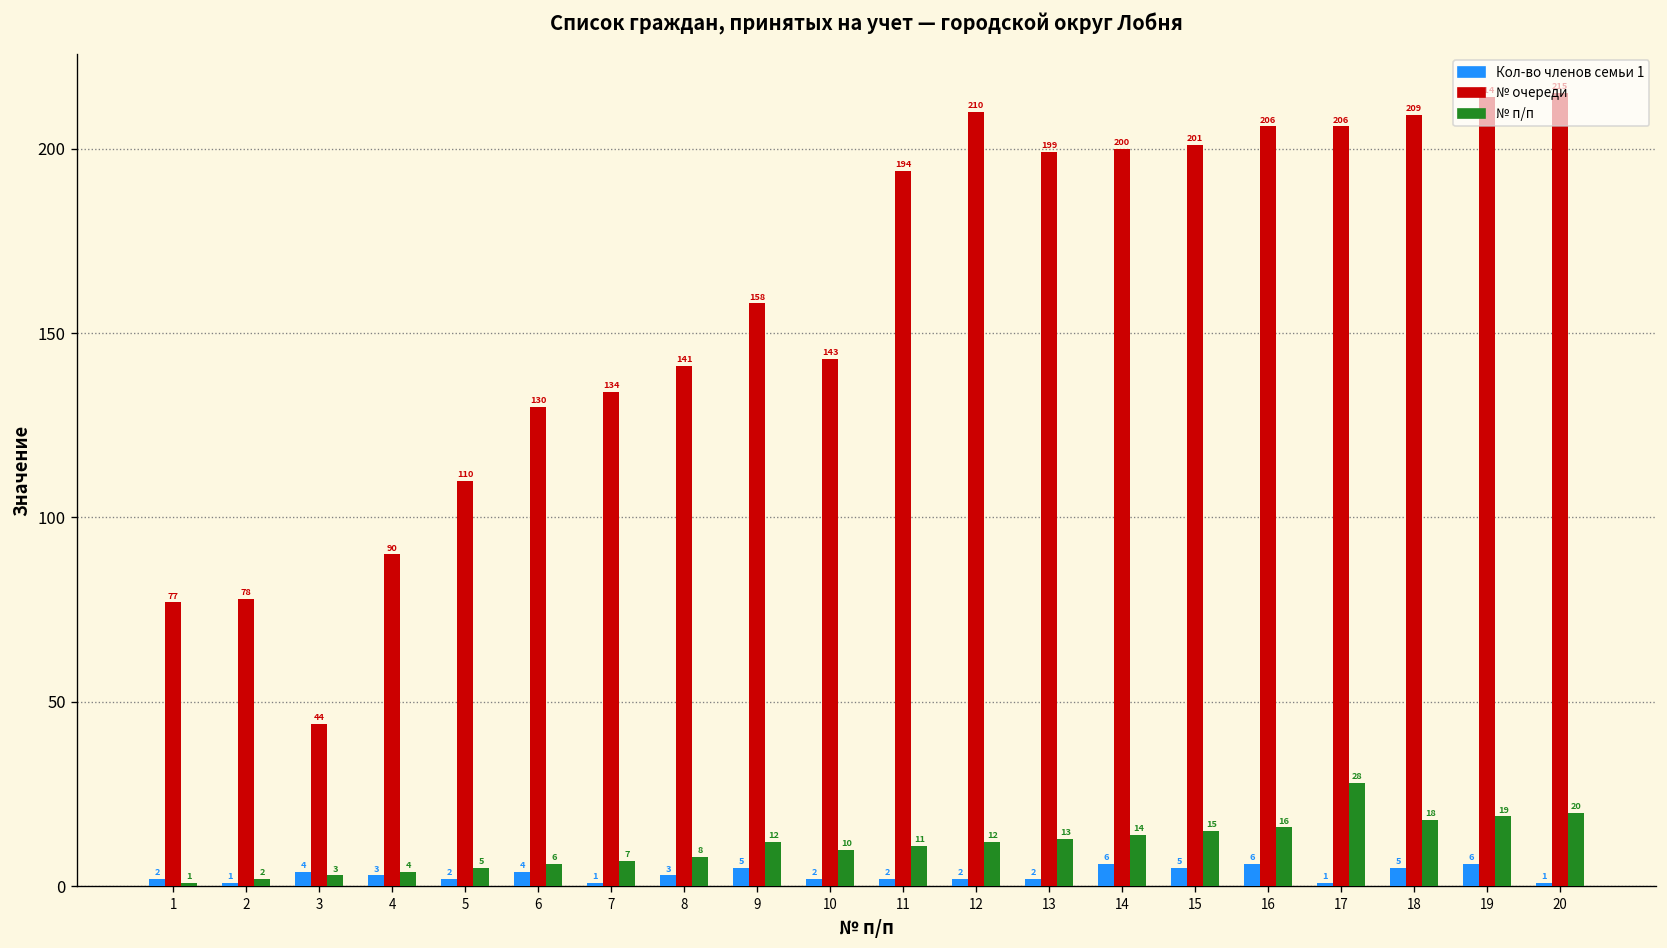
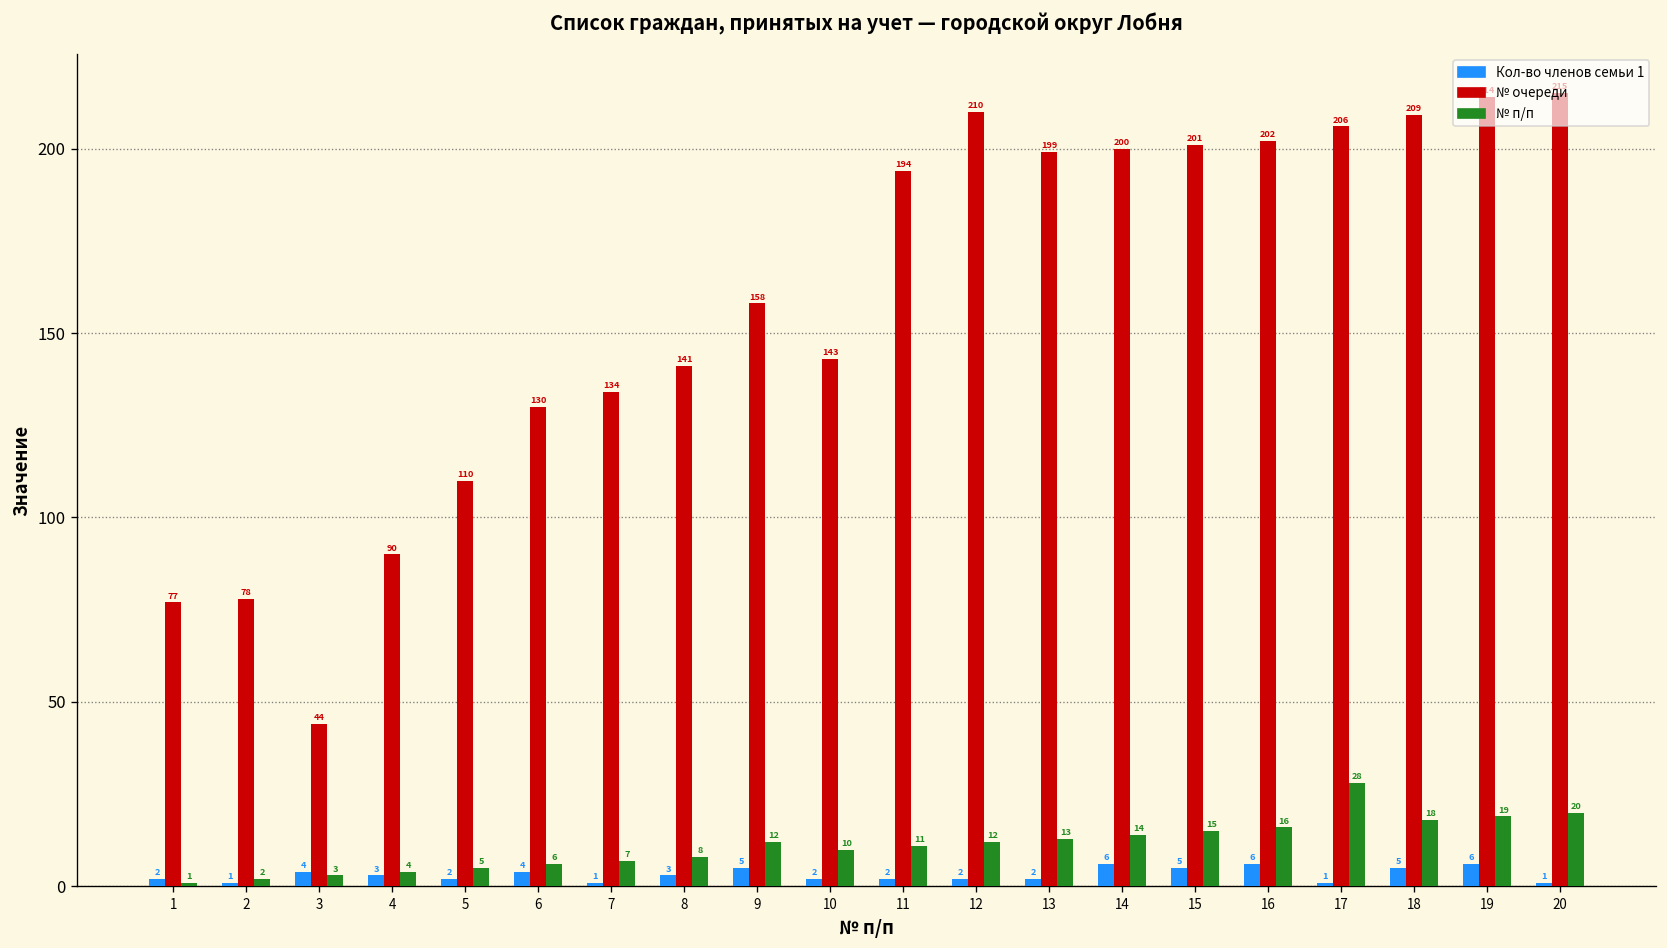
№ очереди, 16: 206 -> 202
